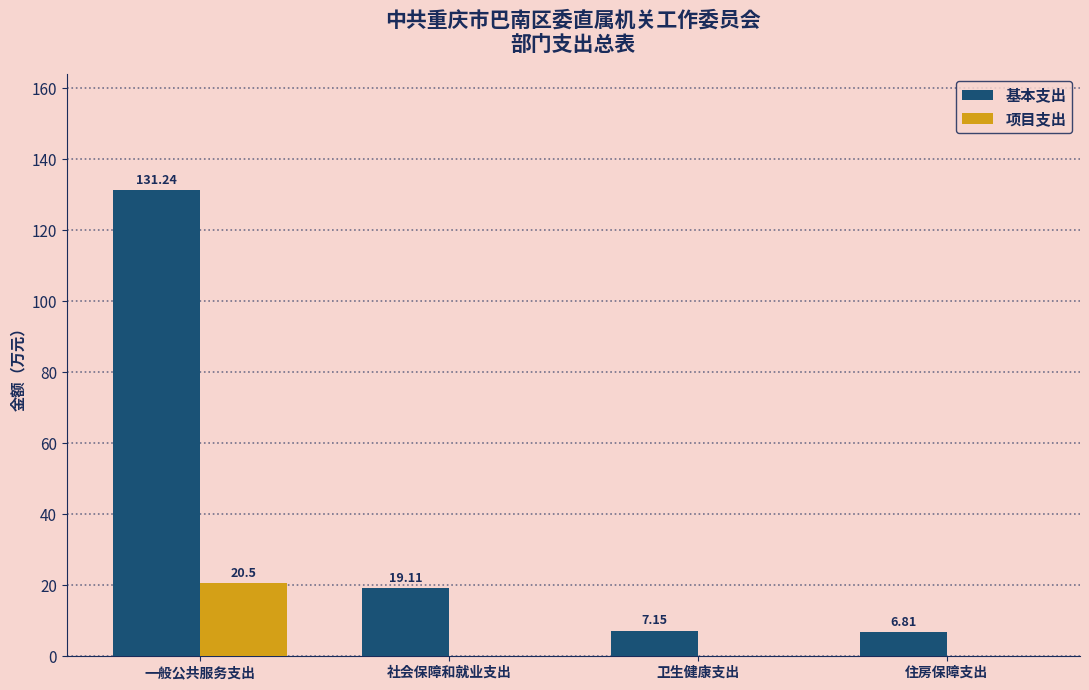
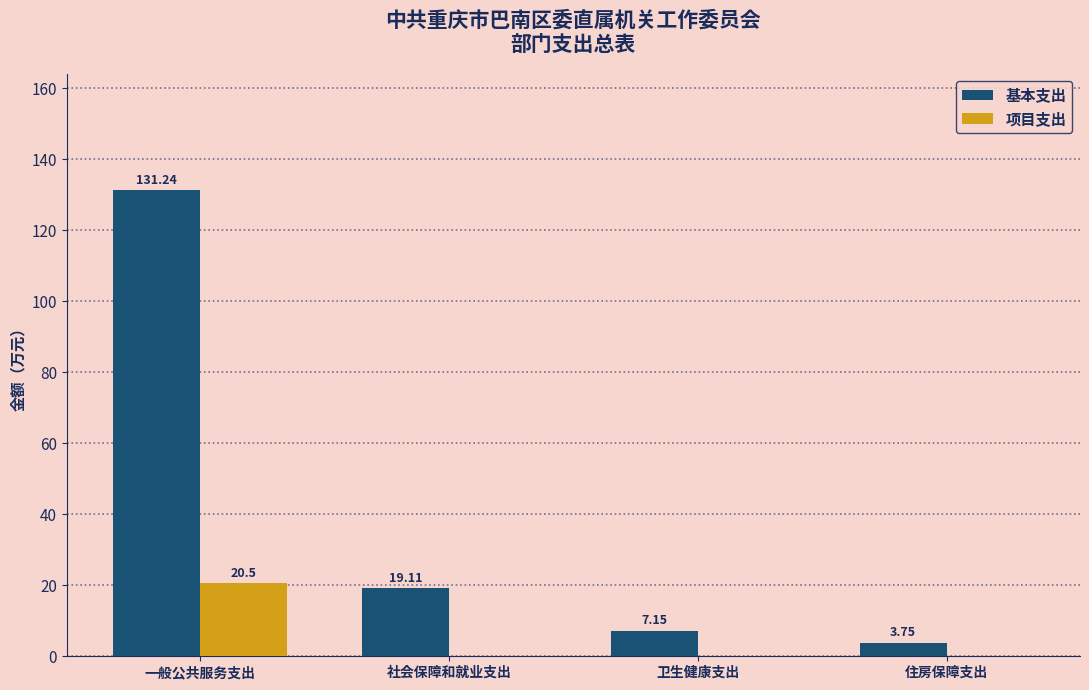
基本支出, 住房保障支出: 6.81 -> 3.75
